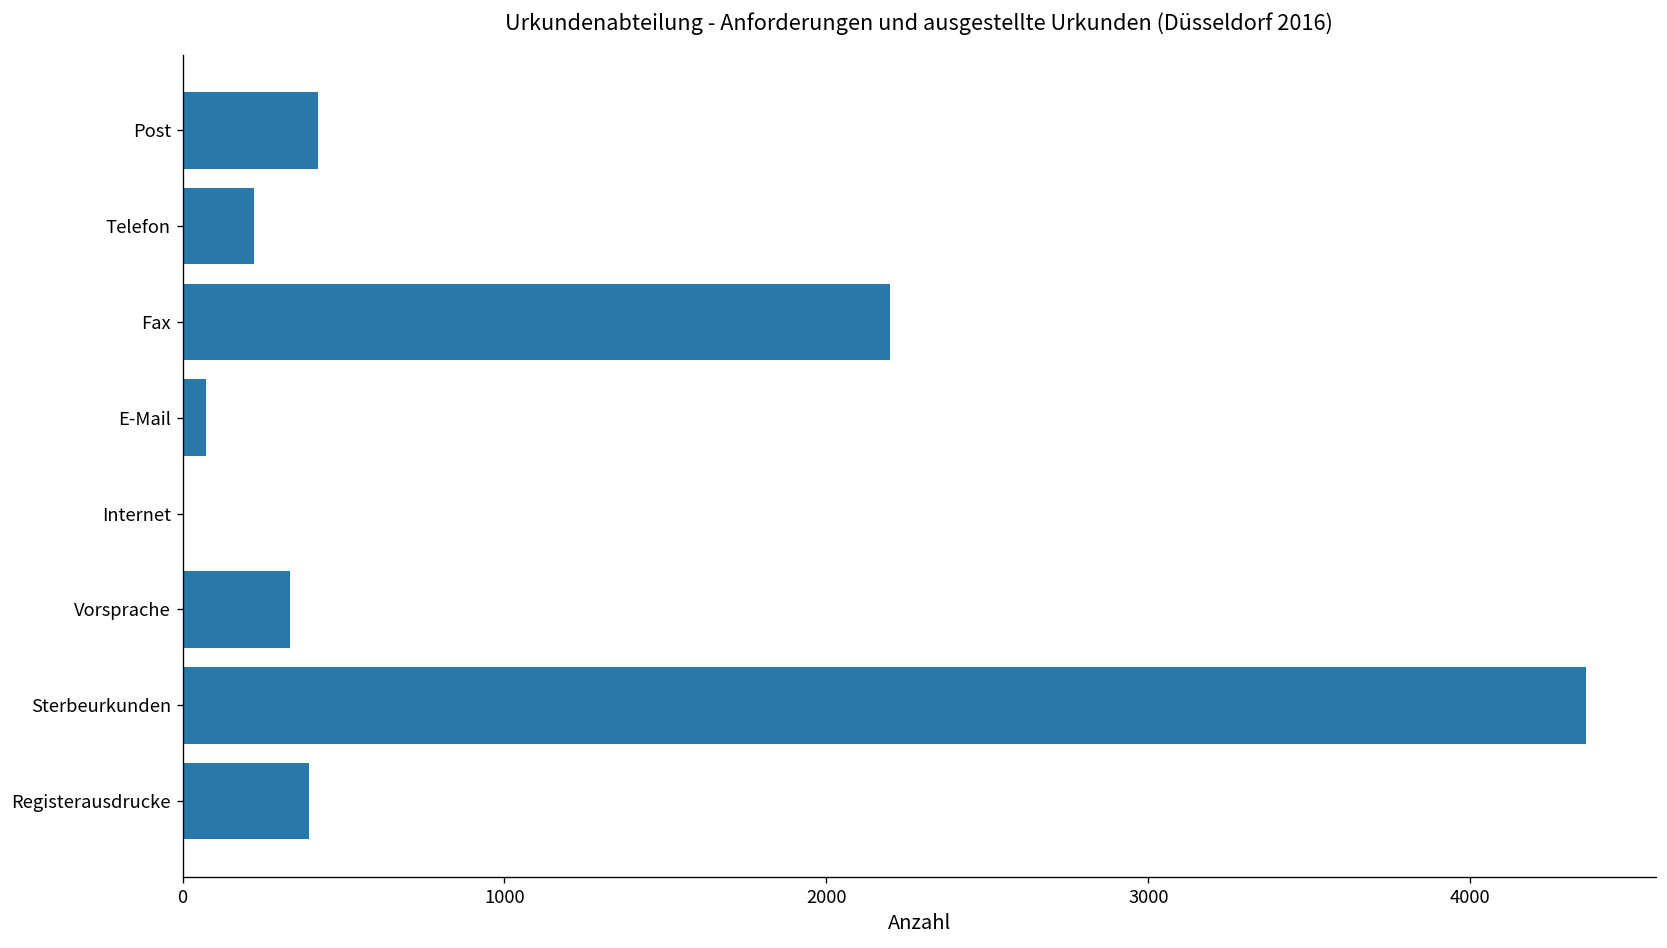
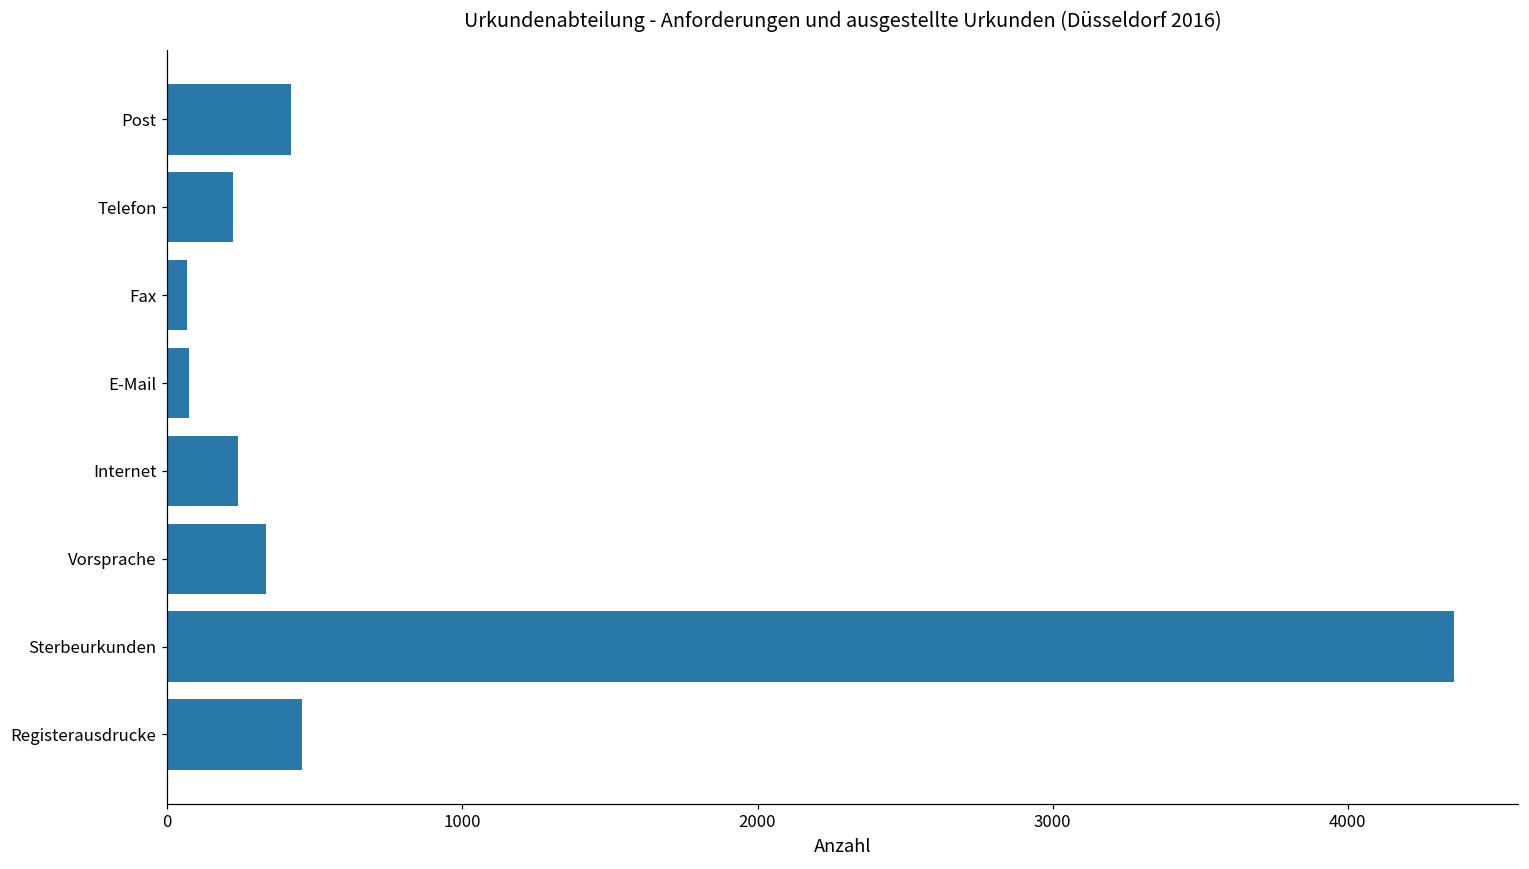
Fax: 2200 -> 70
Internet: 0 -> 240
Registerausdrucke: 390 -> 460
